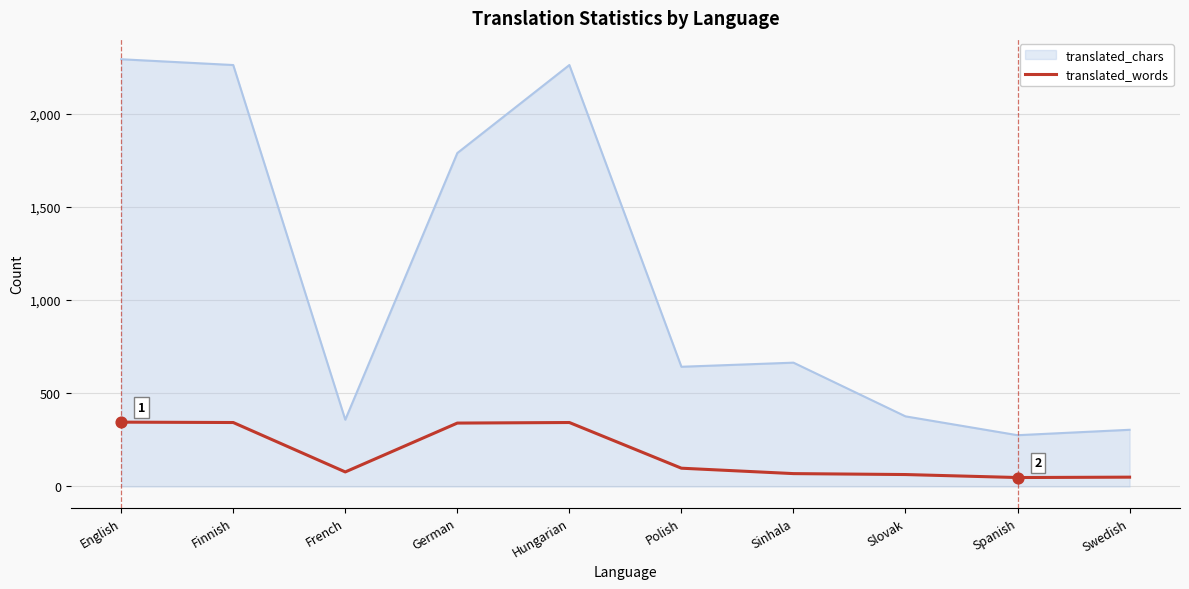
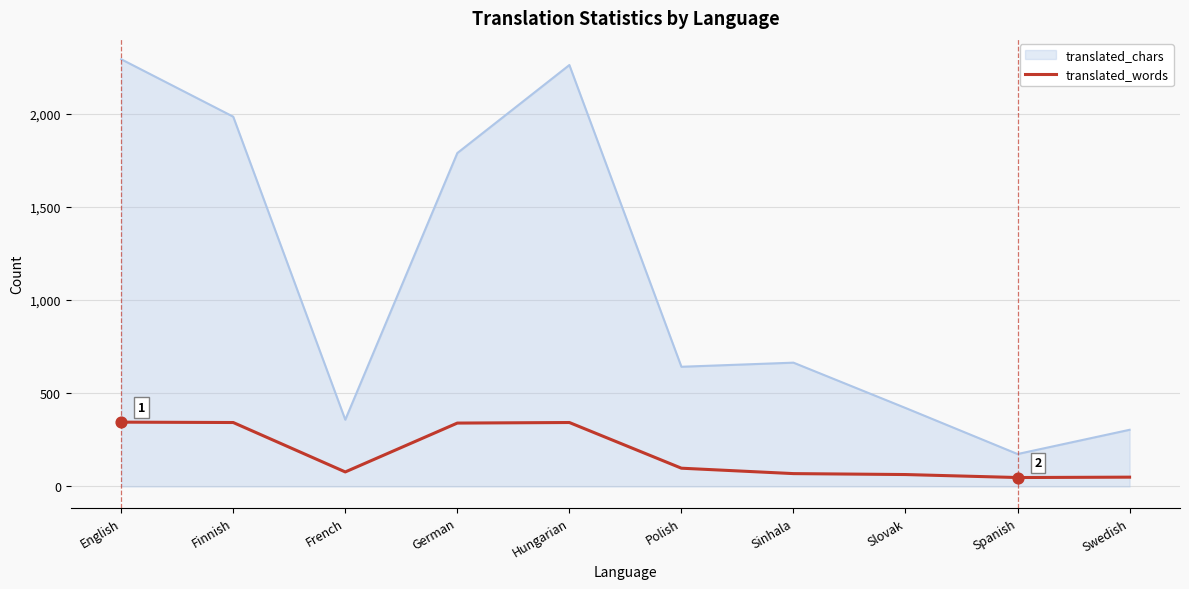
translated_chars, Finnish: 2,260 -> 1,980
translated_chars, Slovak: 380 -> 420
translated_chars, Spanish: 280 -> 170
